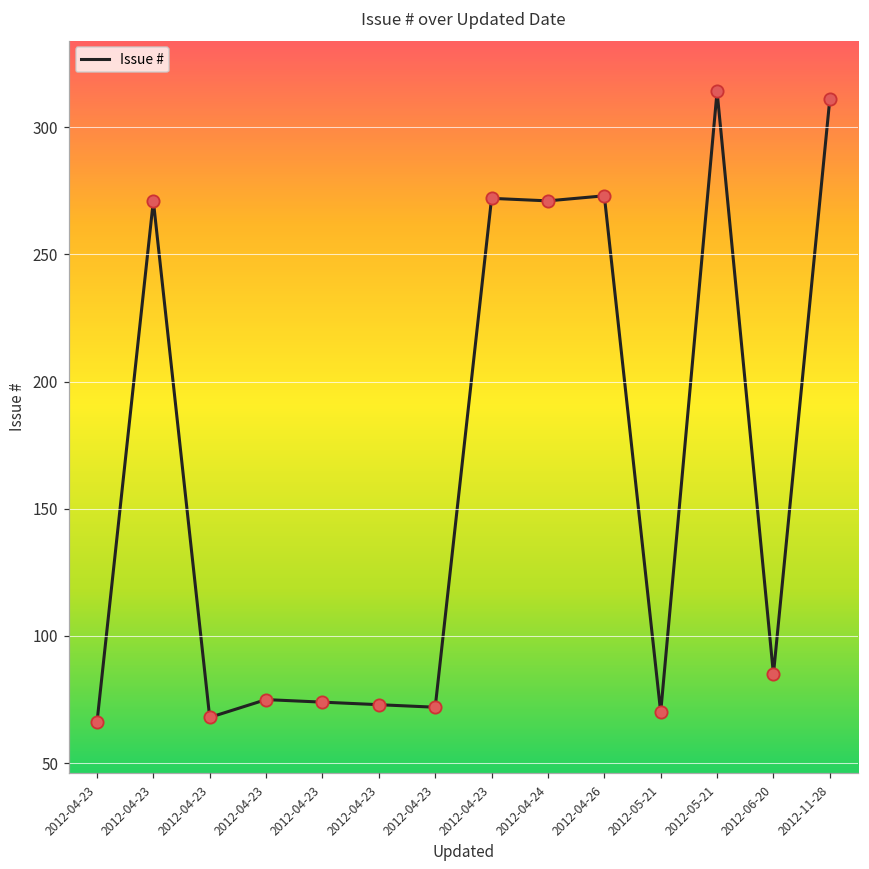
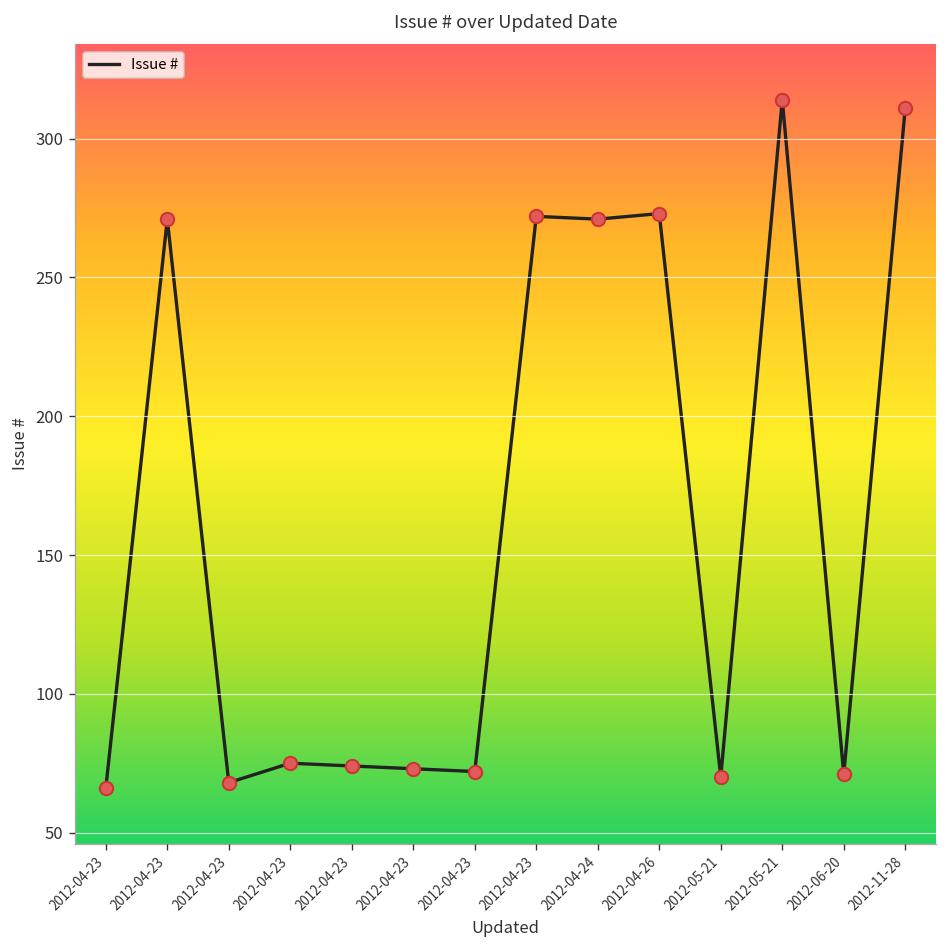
2012-06-20: 85 -> 71
